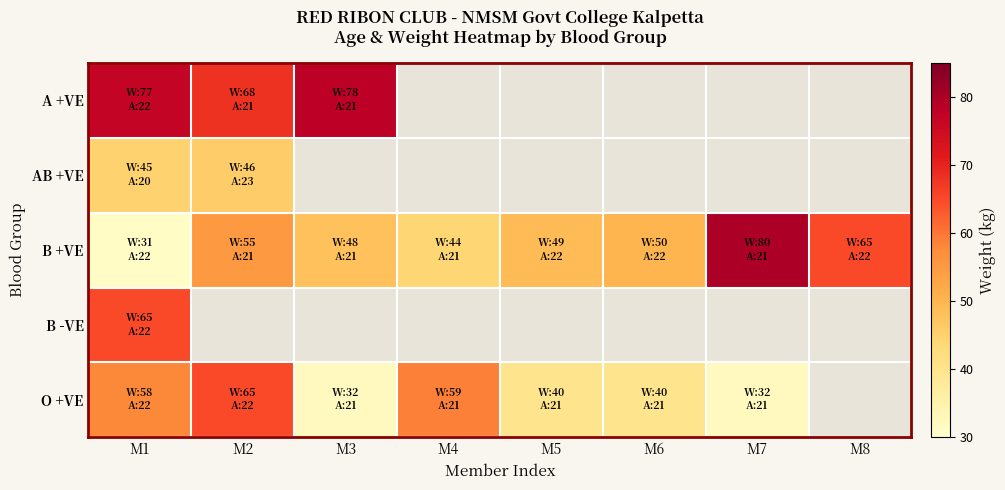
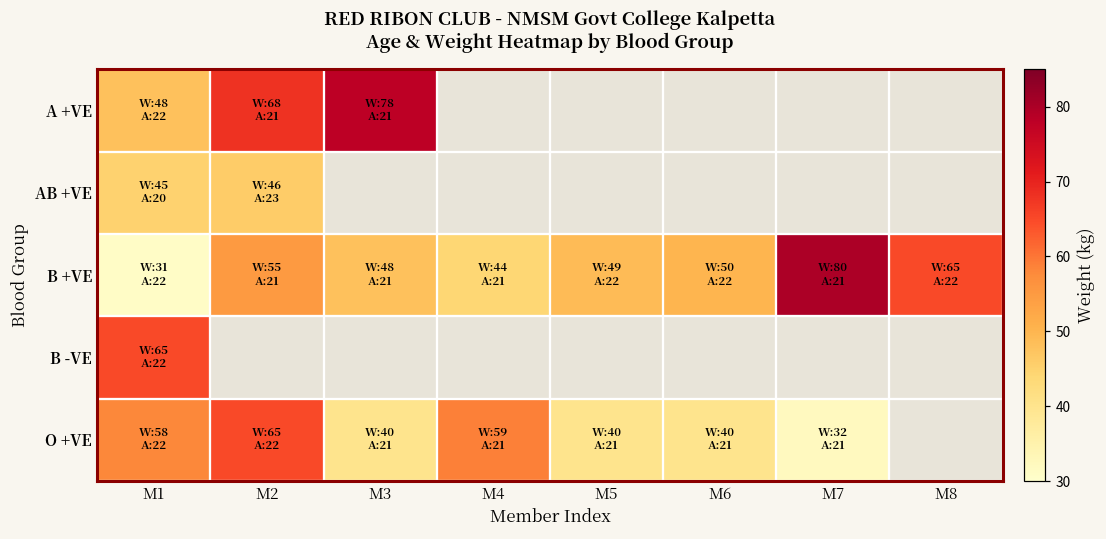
A +VE, M1: 77 -> 48
O +VE, M3: 32 -> 40
